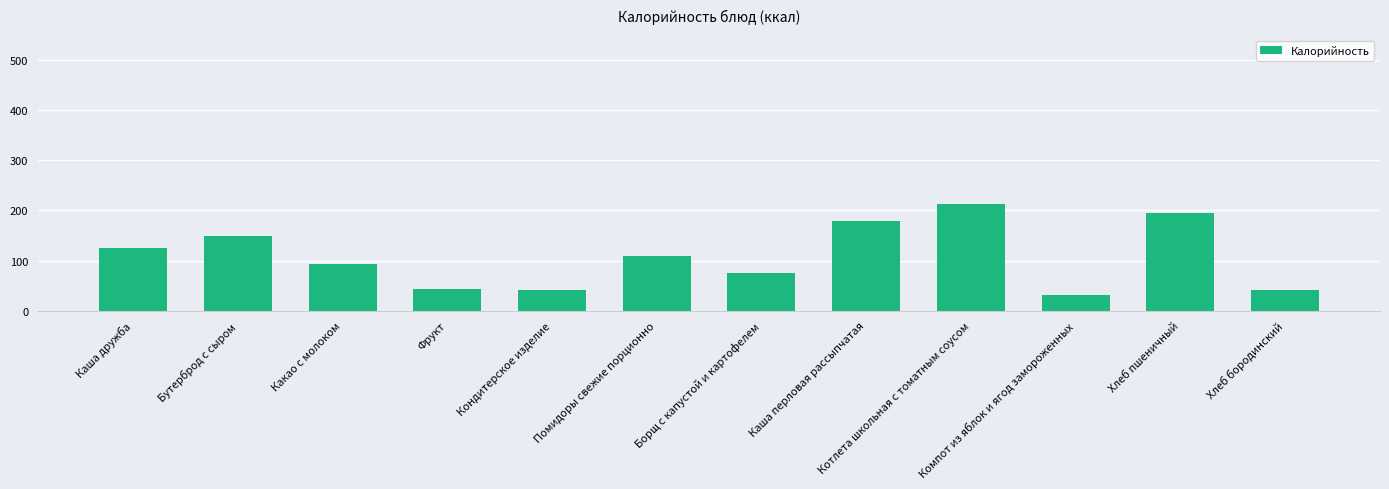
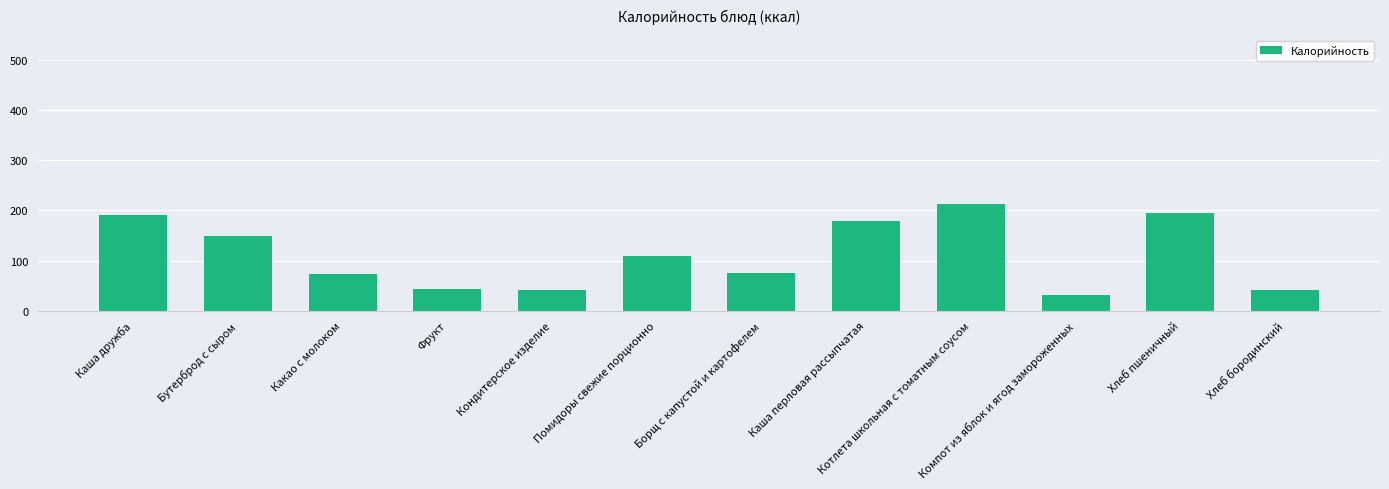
Каша дружба: 130 -> 190
Какао с молоком: 90 -> 70
